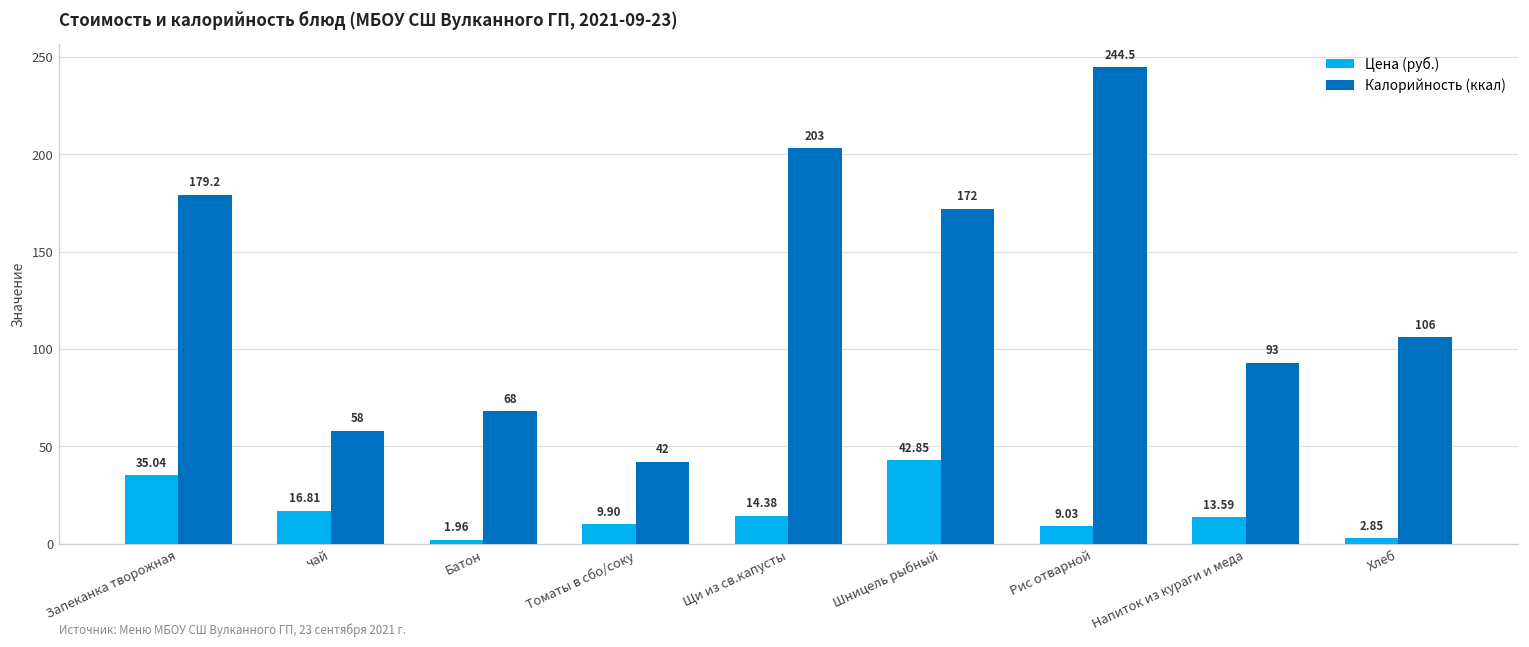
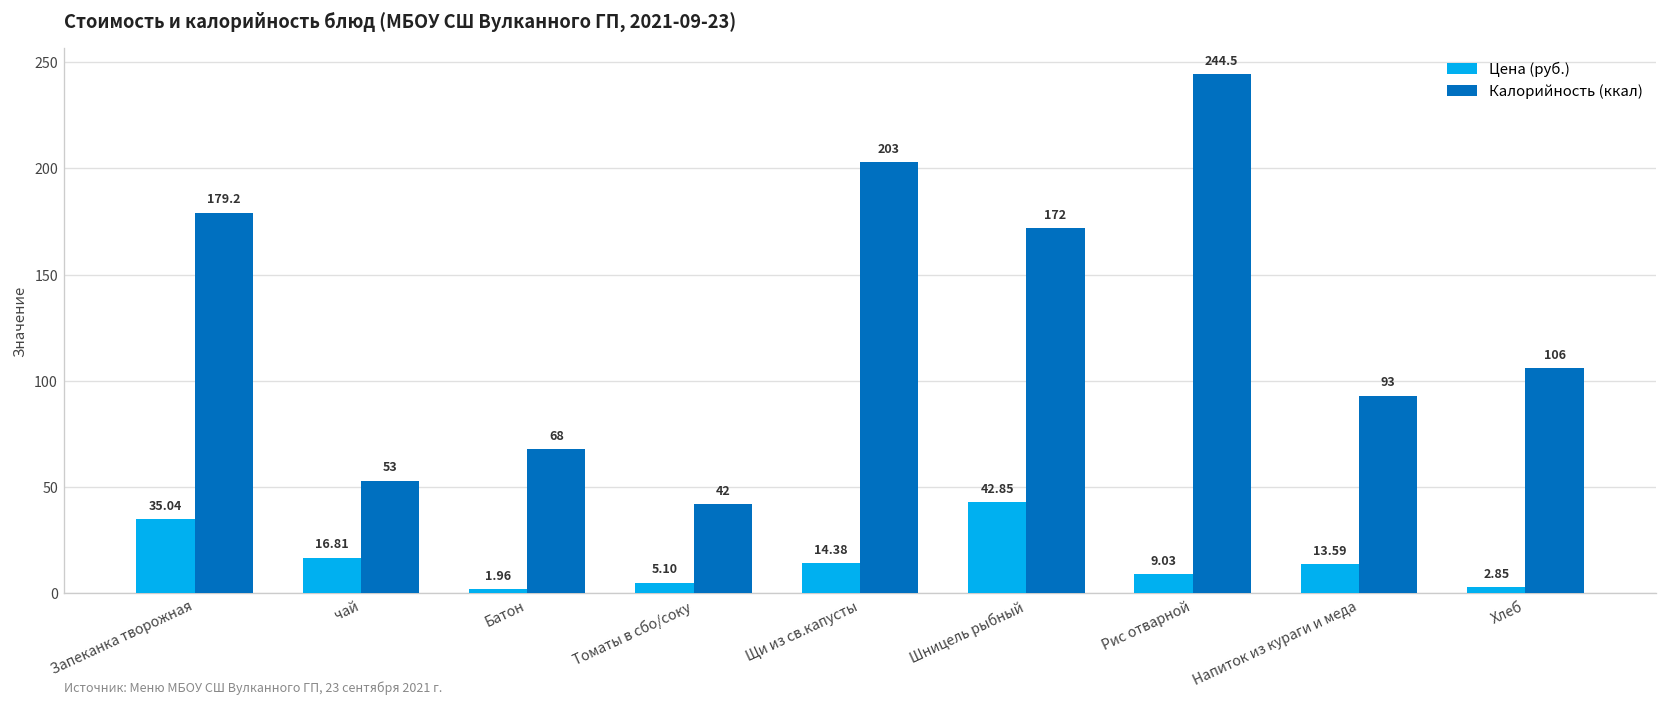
Калорийность (ккал), чай: 58 -> 53
Цена (руб.), Томаты в сбо/соку: 9.90 -> 5.10
